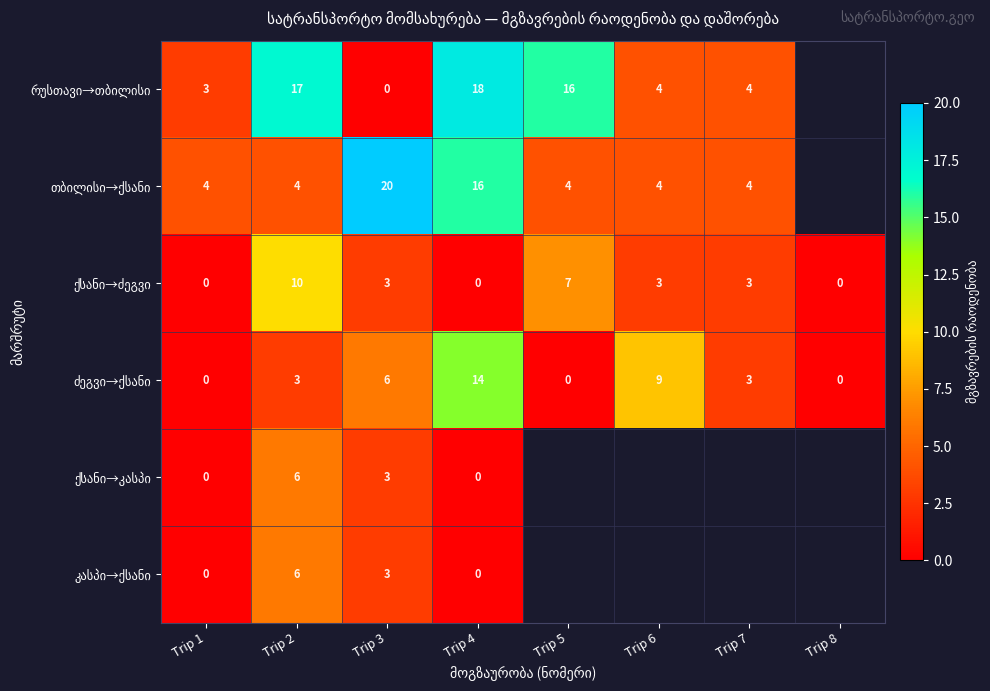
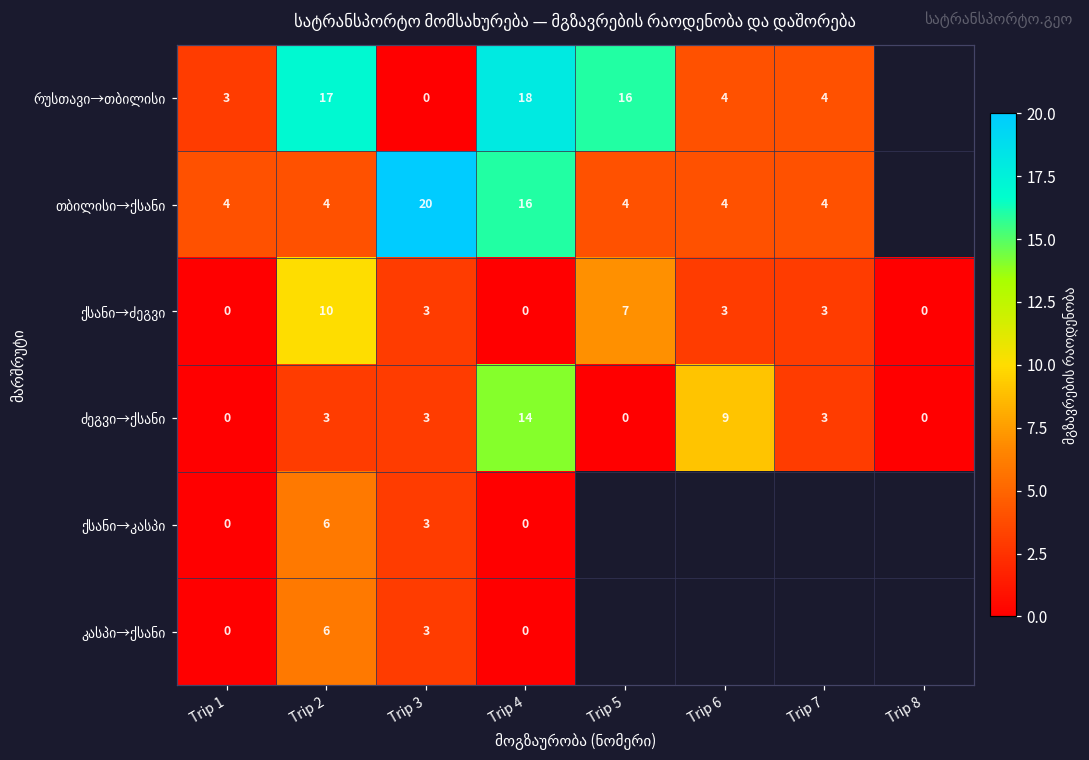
ძეგვი→ქსანი, Trip 3: 6 -> 3
